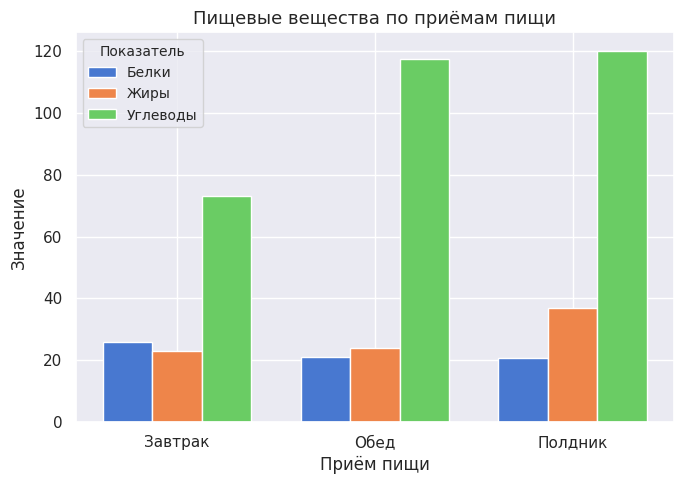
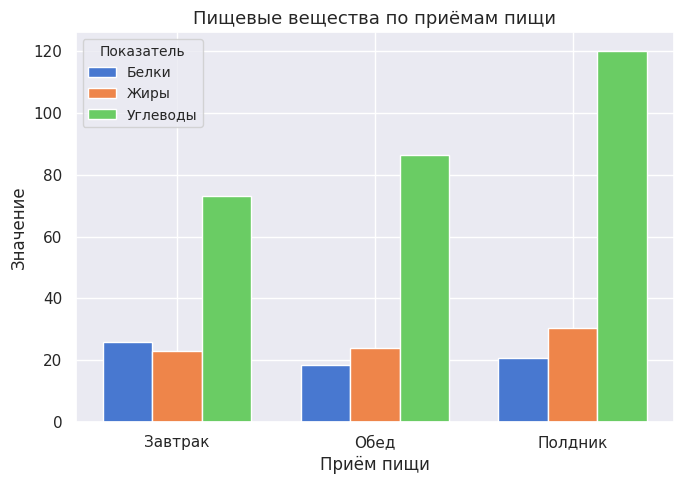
Белки, Обед: 21 -> 18
Углеводы, Обед: 117 -> 86
Жиры, Полдник: 37 -> 30
